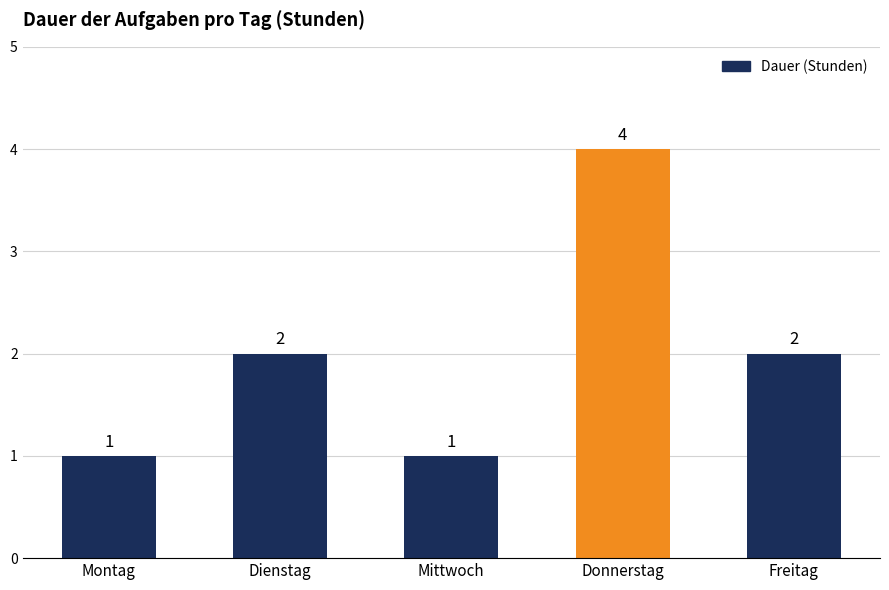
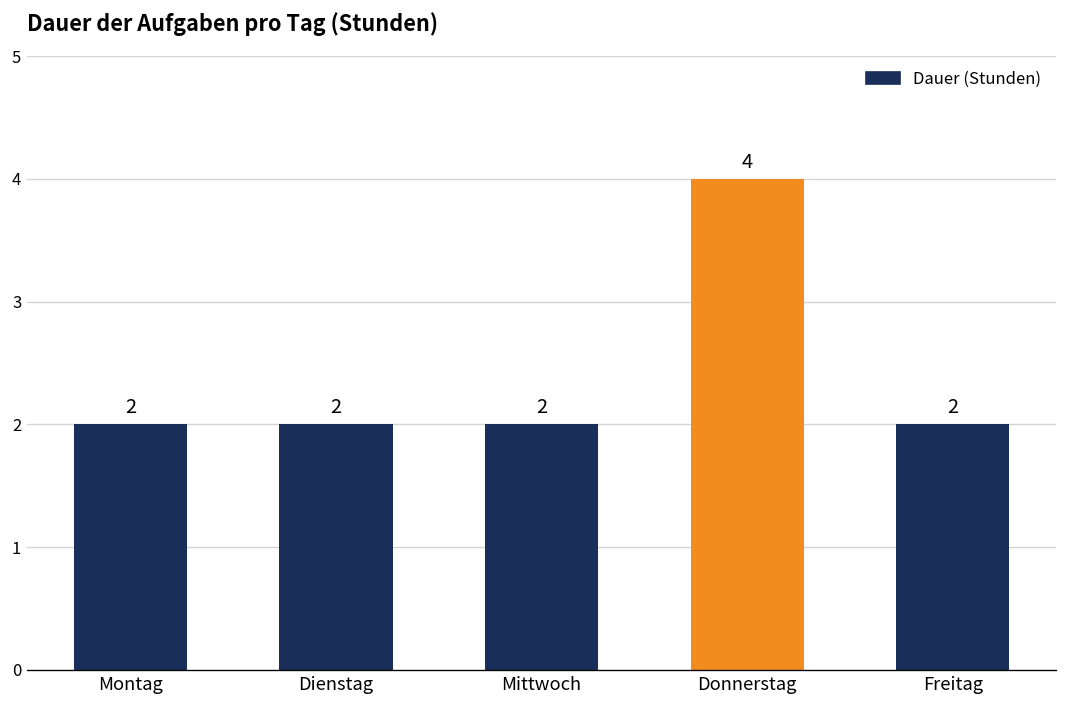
Montag: 1 -> 2
Mittwoch: 1 -> 2
